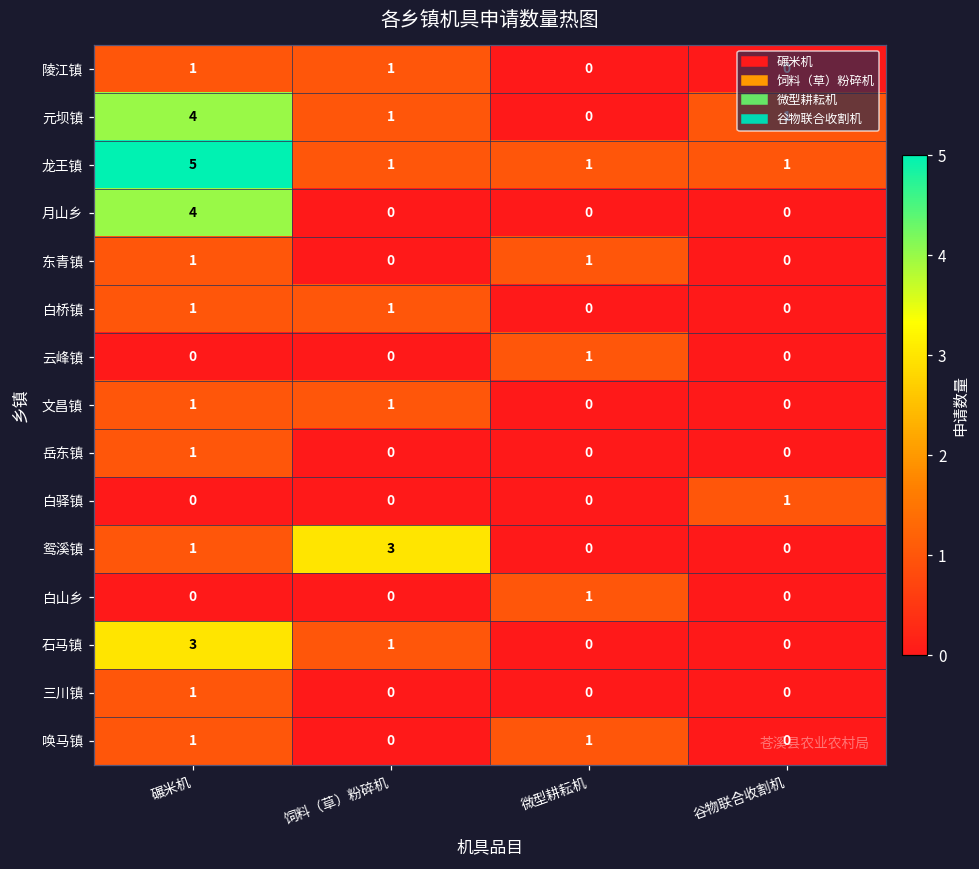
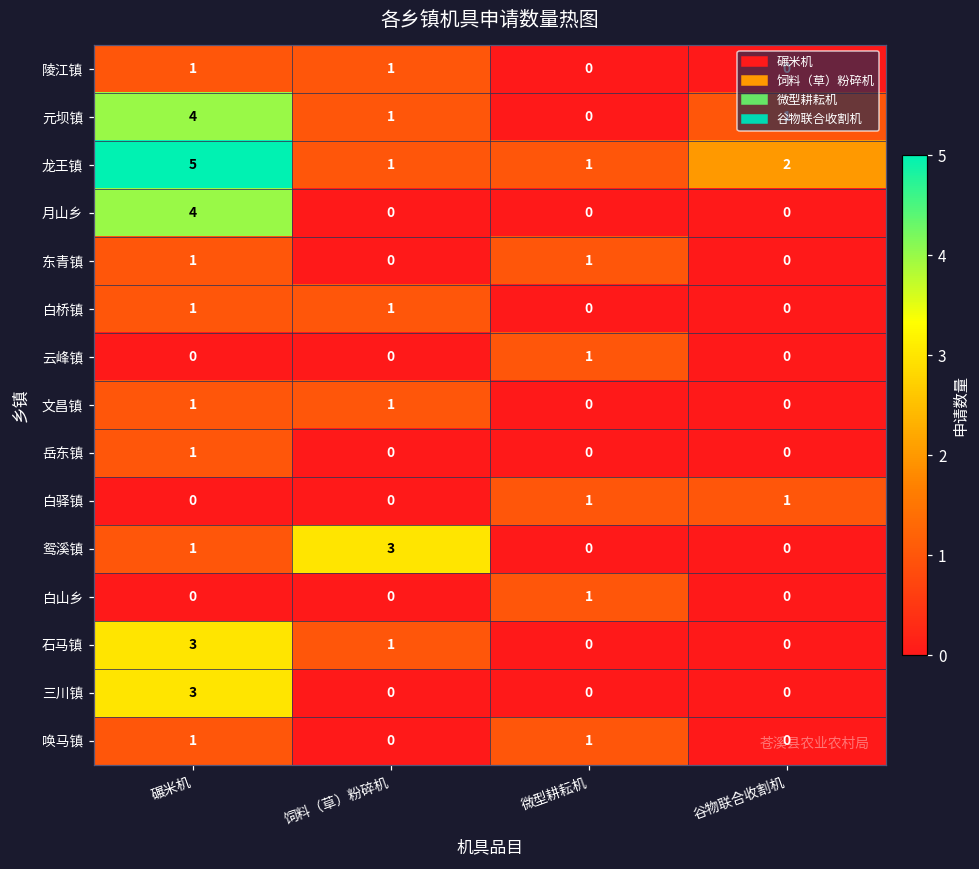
龙王镇, 谷物联合收割机: 1 -> 2
白驿镇, 微型耕耘机: 0 -> 1
三川镇, 碾米机: 1 -> 3
